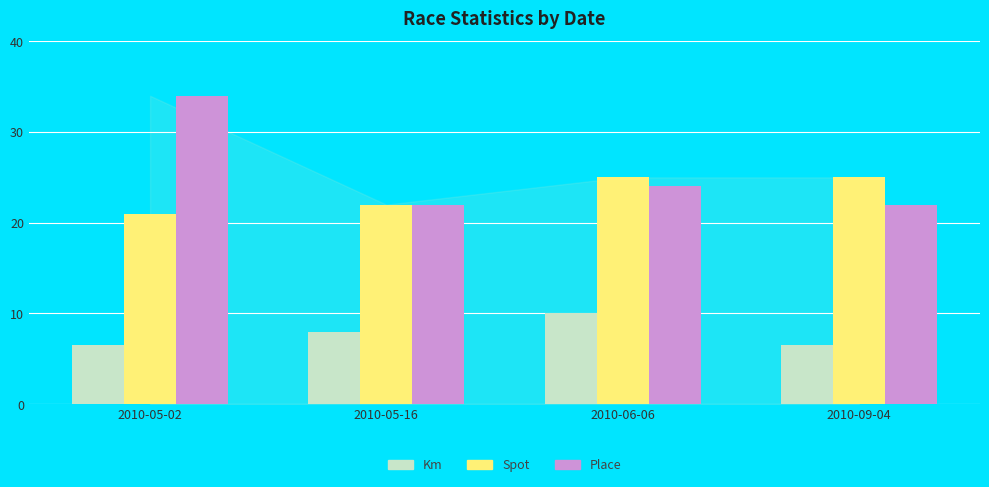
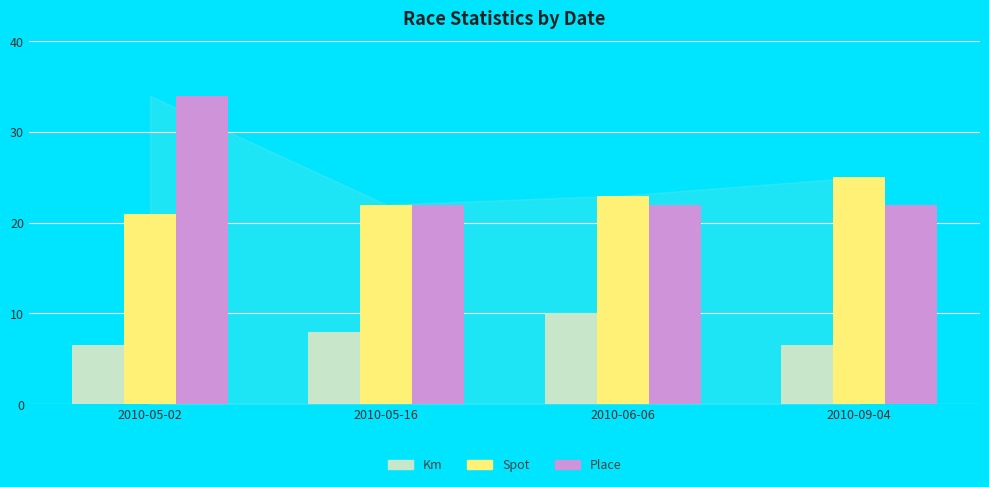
Spot, 2010-06-06: 25 -> 23
Place, 2010-06-06: 24 -> 22
